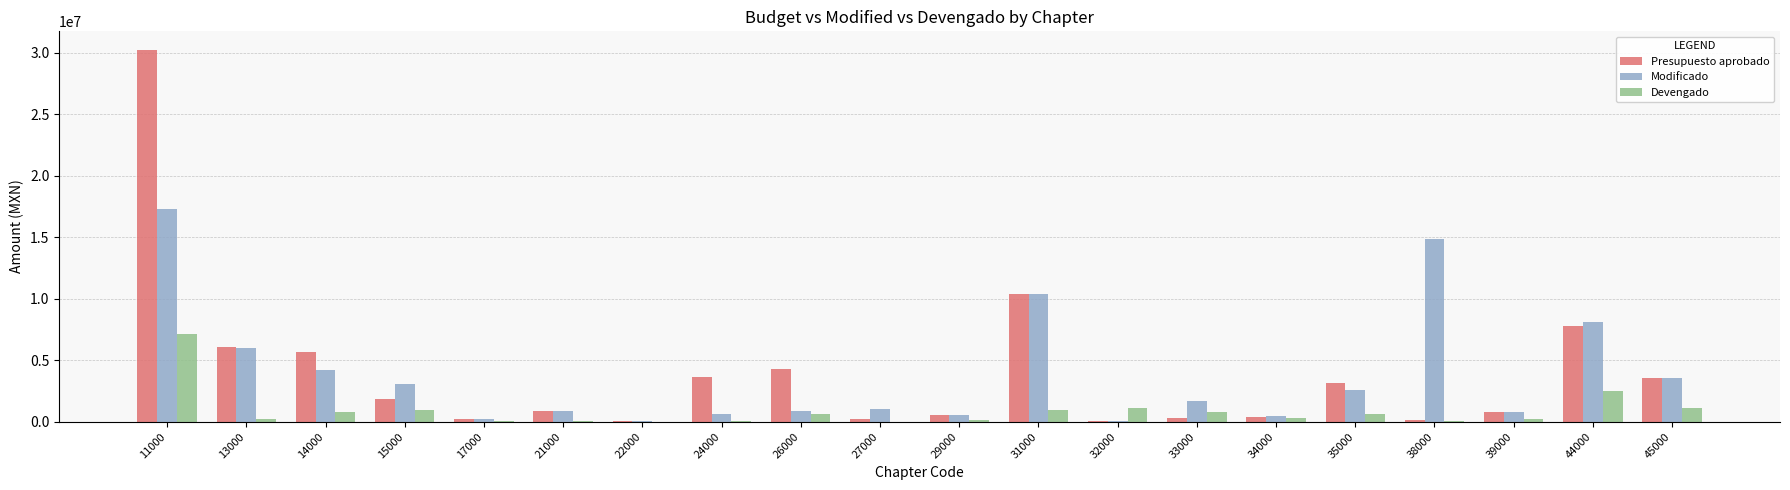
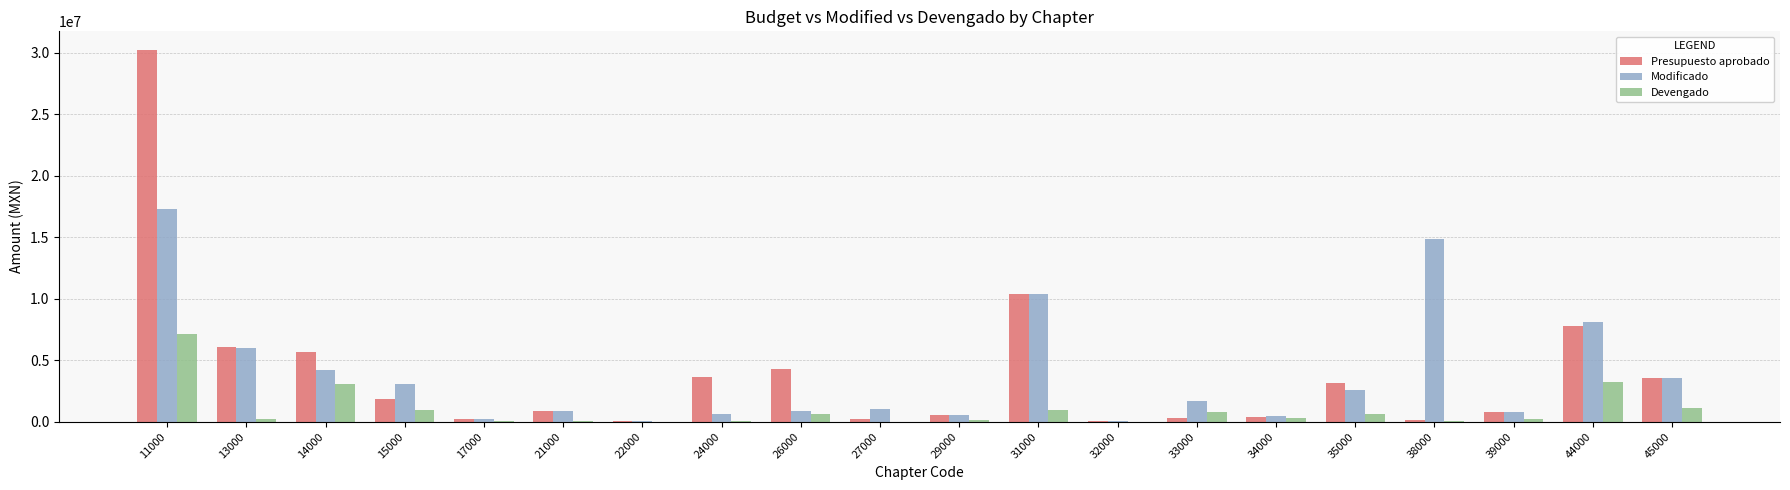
Devengado, 14000: 800000 -> 3100000
Devengado, 32000: 1100000 -> 0
Devengado, 44000: 2500000 -> 3300000
